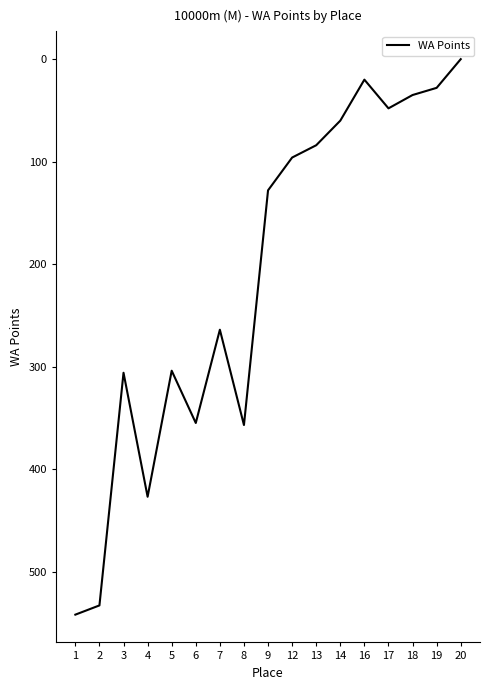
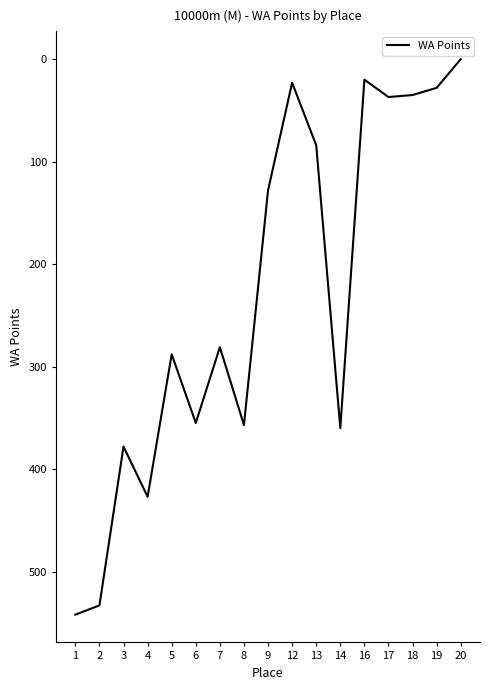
3: 306 -> 378
5: 304 -> 288
7: 264 -> 281
12: 96 -> 23
14: 60 -> 360
17: 48 -> 37
